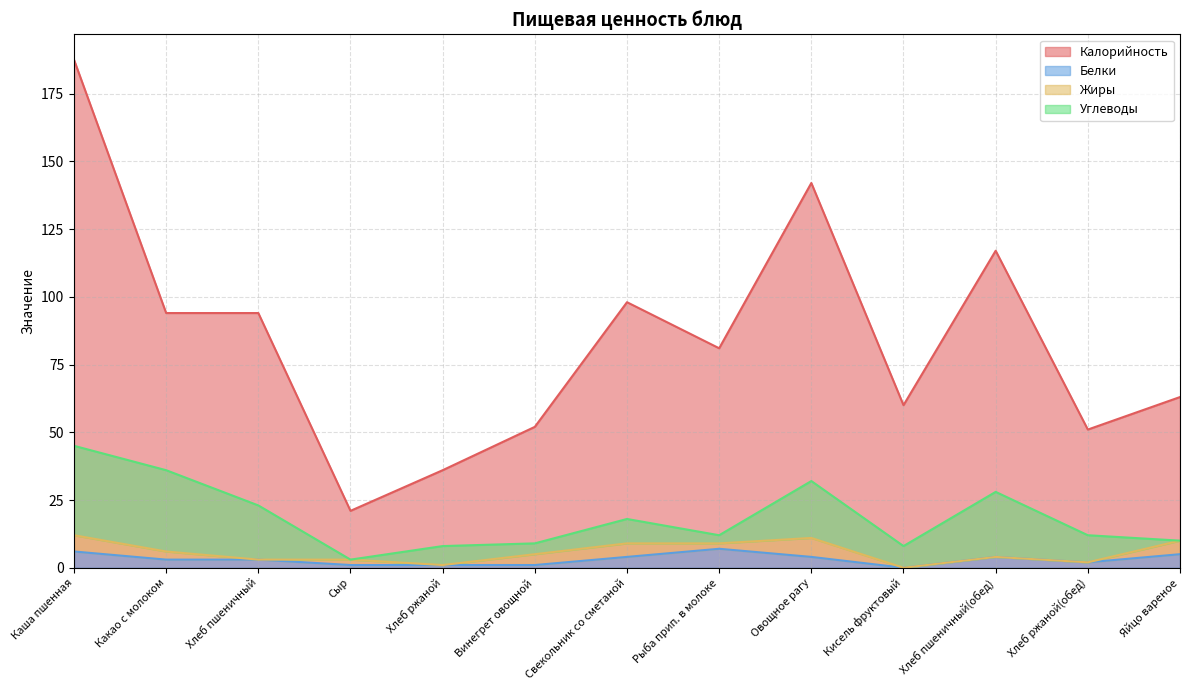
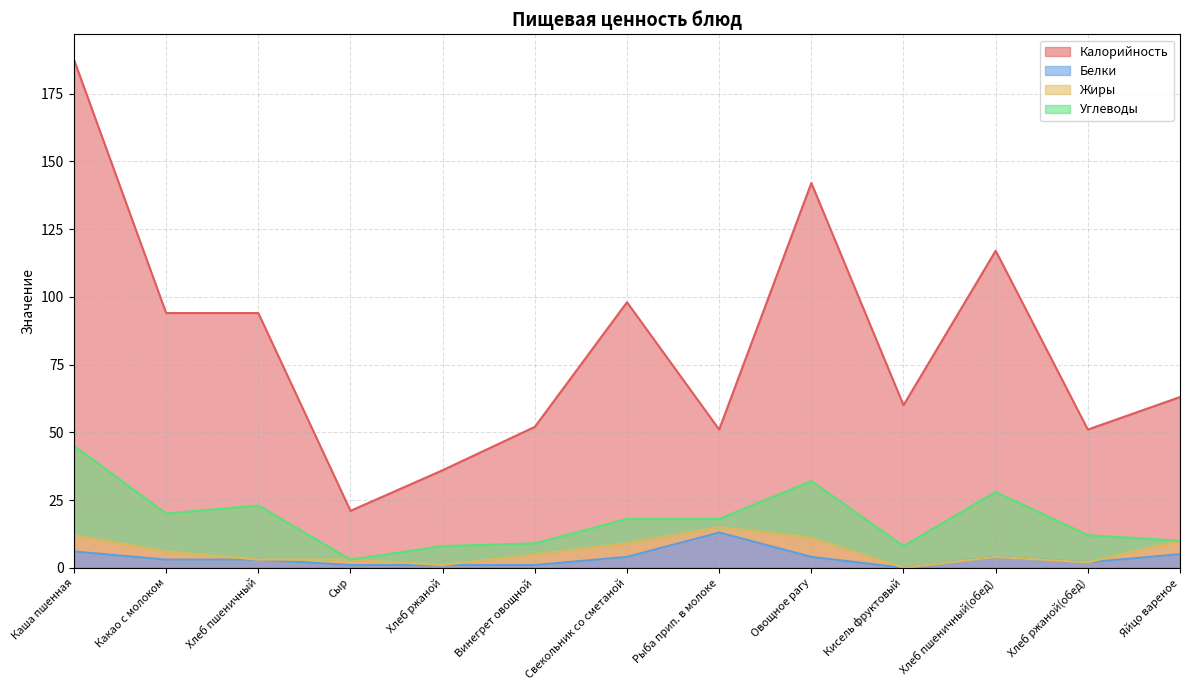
Углеводы, Какао с молоком: 30 -> 14
Калорийность, Рыба прип. в молоке: 81 -> 51
Белки, Рыба прип. в молоке: 7 -> 13
